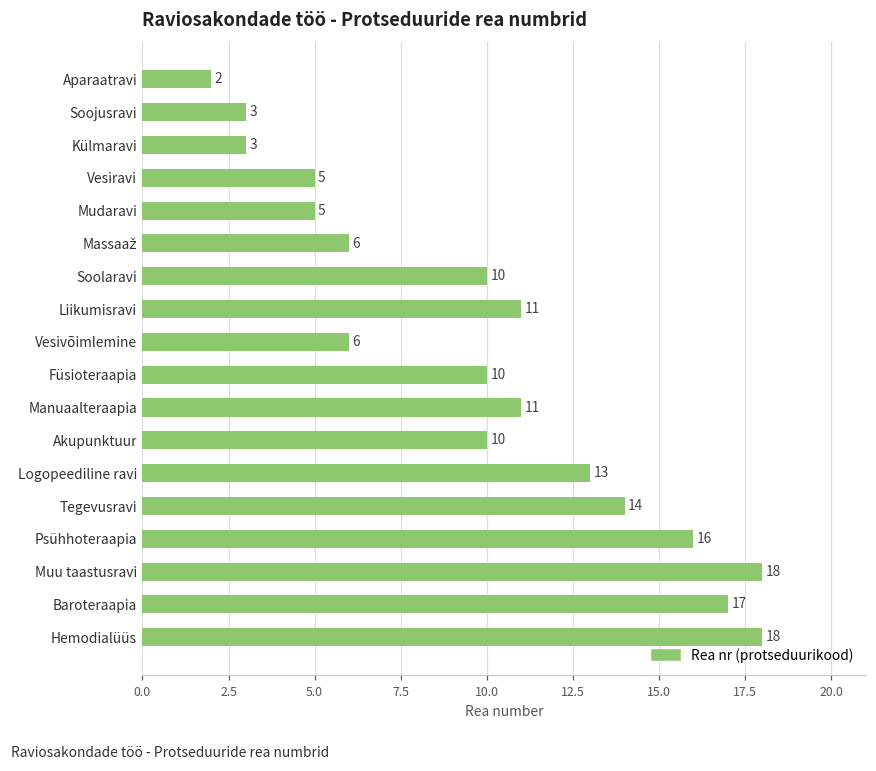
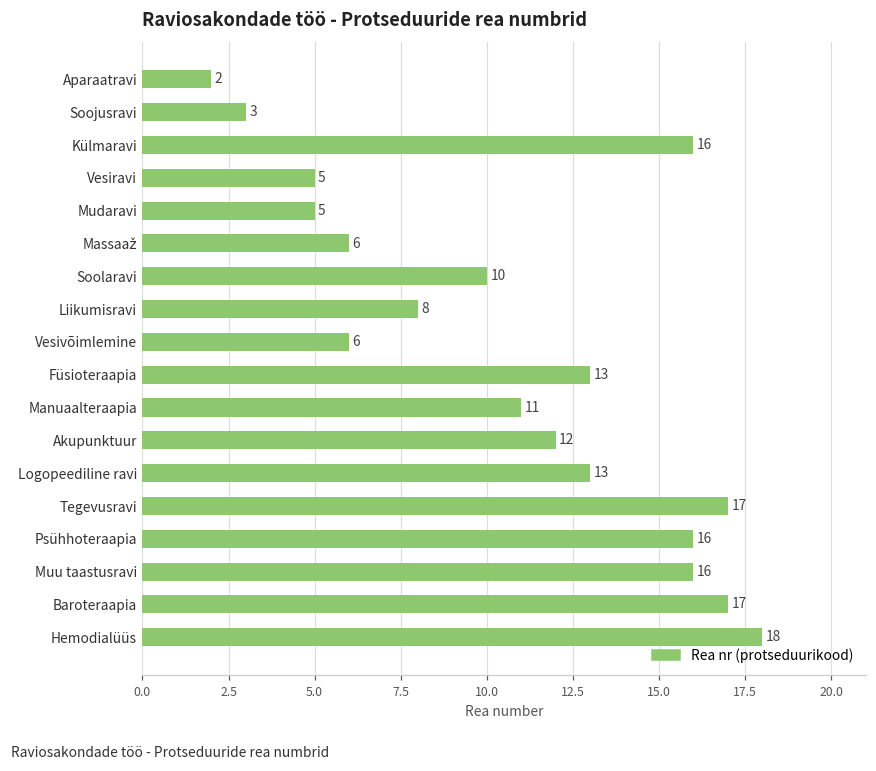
Külmaravi: 3 -> 16
Liikumisravi: 11 -> 8
Füsioteraapia: 10 -> 13
Akupunktuur: 10 -> 12
Tegevusravi: 14 -> 17
Muu taastusravi: 18 -> 16
